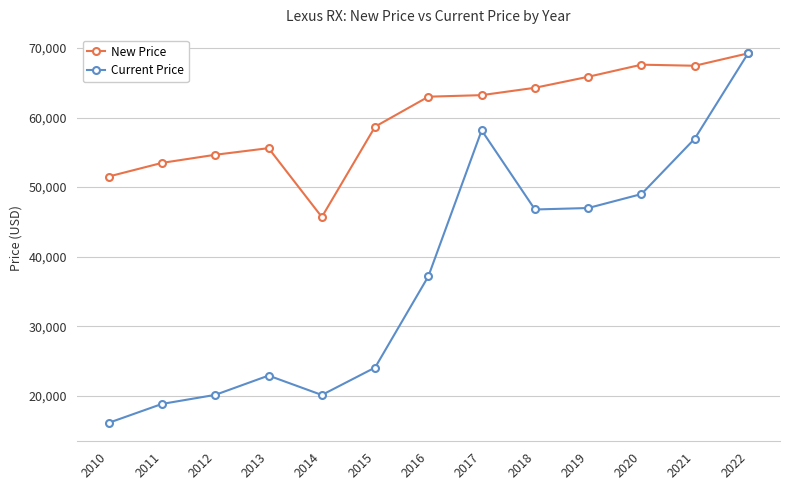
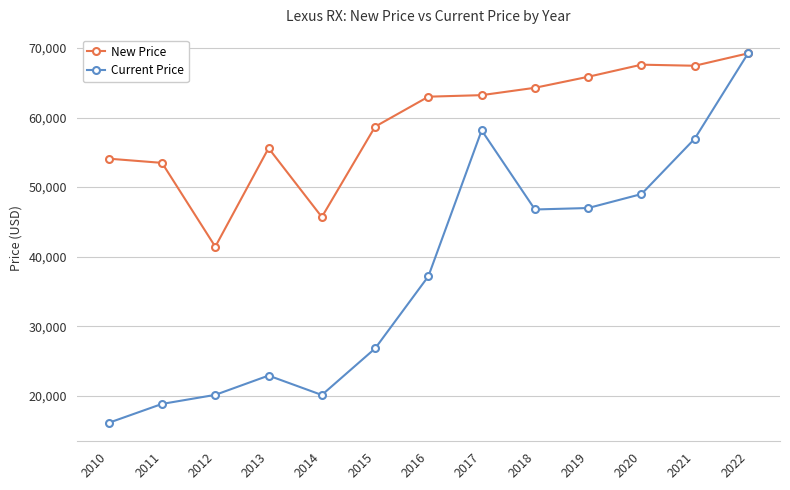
New Price, 2010: 52,000 -> 54,000
New Price, 2012: 55,000 -> 41,000
Current Price, 2015: 24,000 -> 27,000
